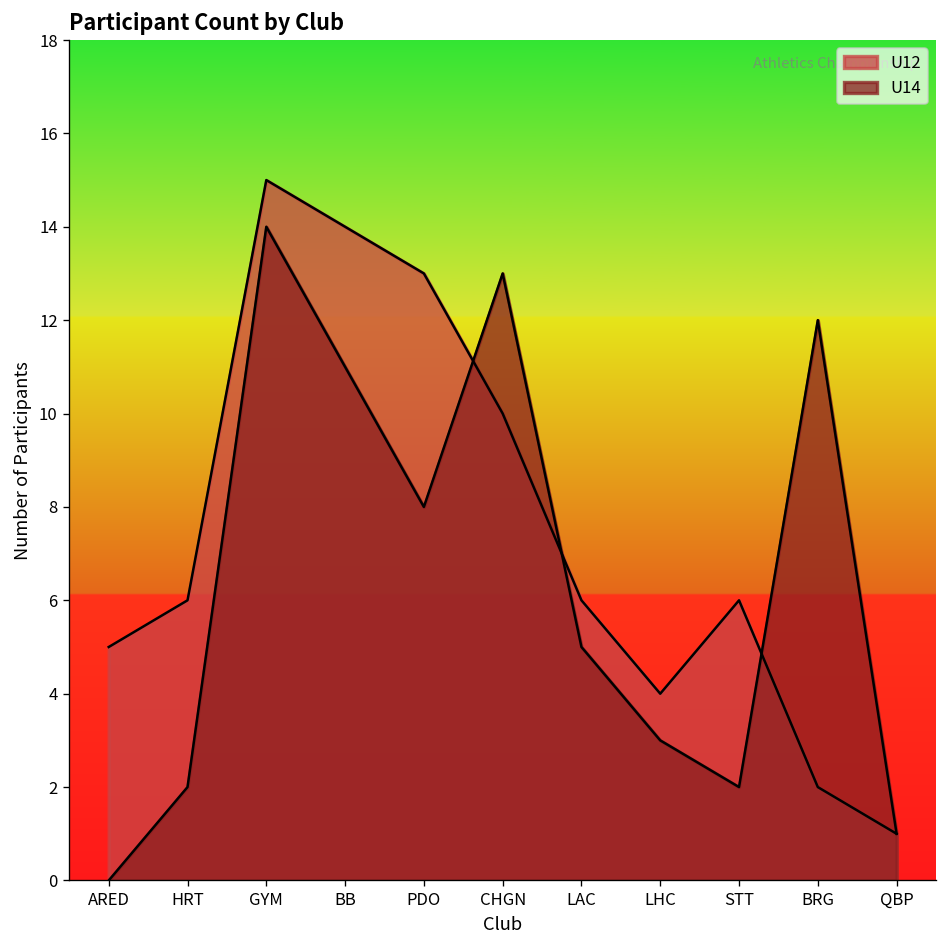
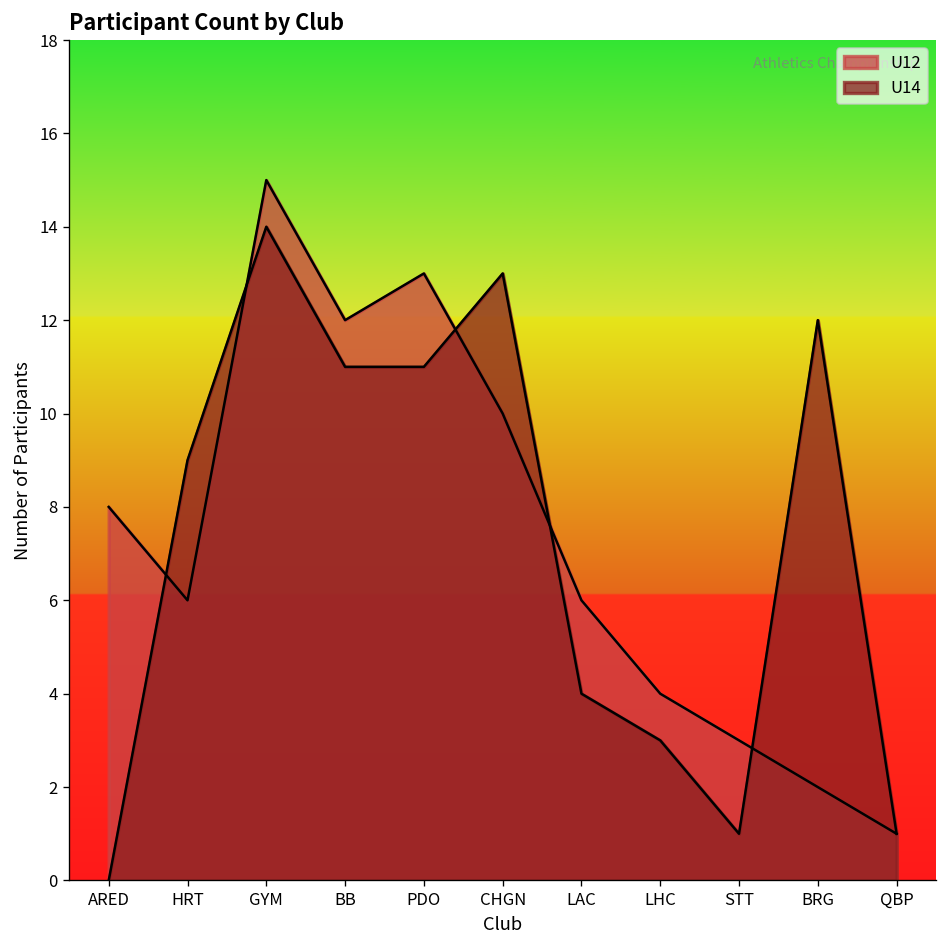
U12, ARED: 5 -> 8
U14, HRT: 2 -> 9
U12, BB: 14 -> 12
U14, PDO: 8 -> 11
U14, LAC: 5 -> 4
U12, STT: 6 -> 3
U14, STT: 2 -> 1
